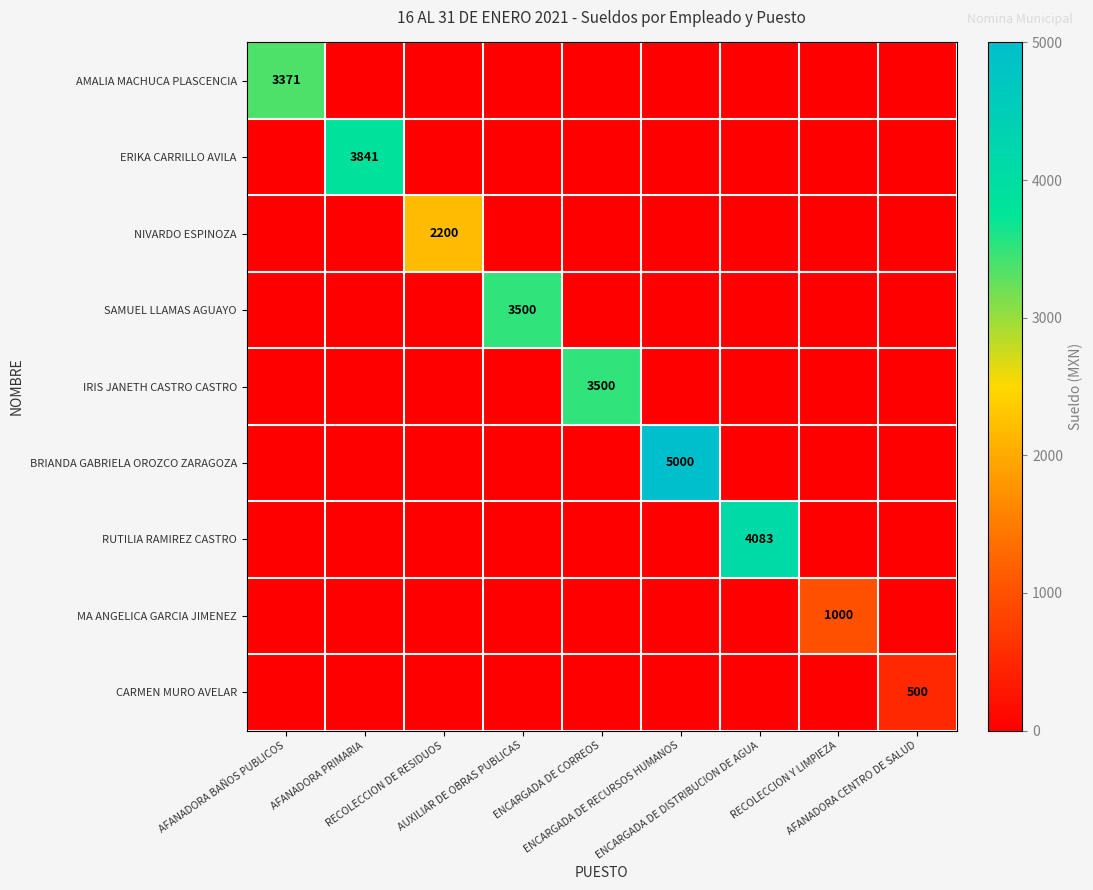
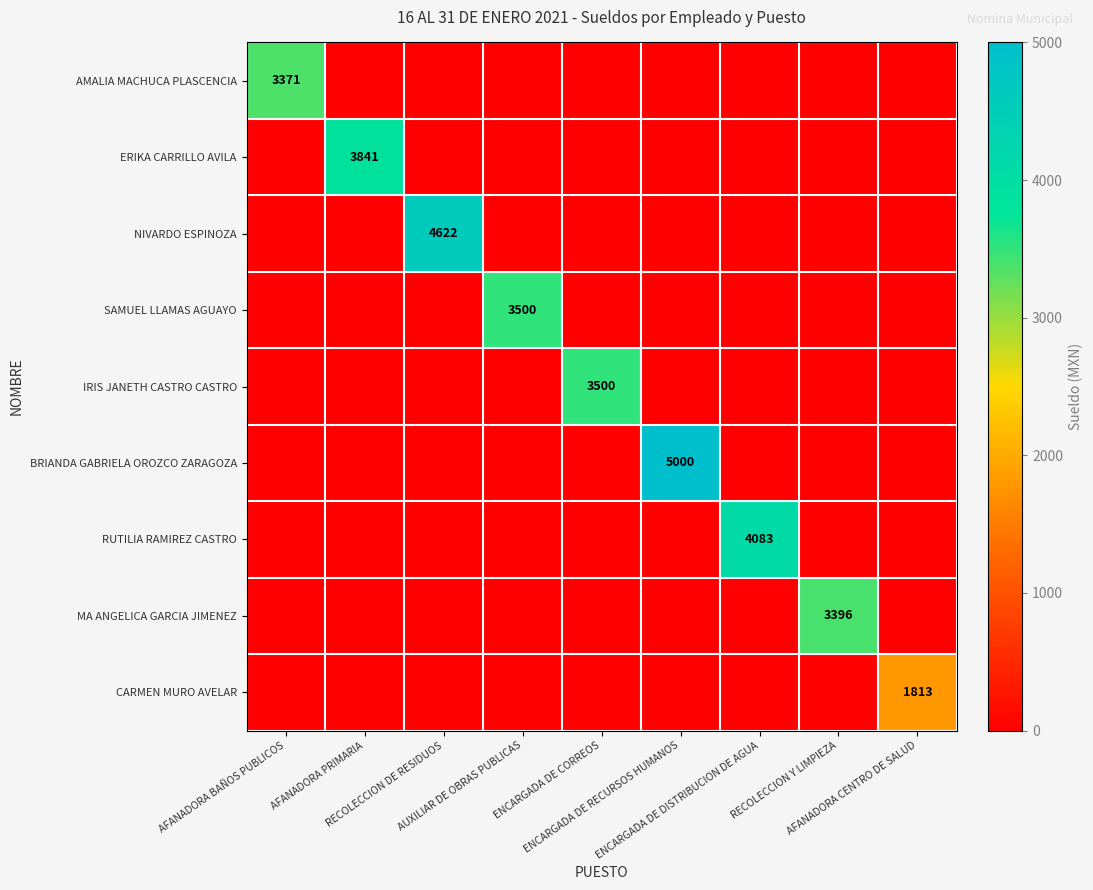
NIVARDO ESPINOZA, RECOLECCION DE RESIDUOS: 2200 -> 4622
MA ANGELICA GARCIA JIMENEZ, RECOLECCION Y LIMPIEZA: 1000 -> 3396
CARMEN MURO AVELAR, AFANADORA CENTRO DE SALUD: 500 -> 1813
